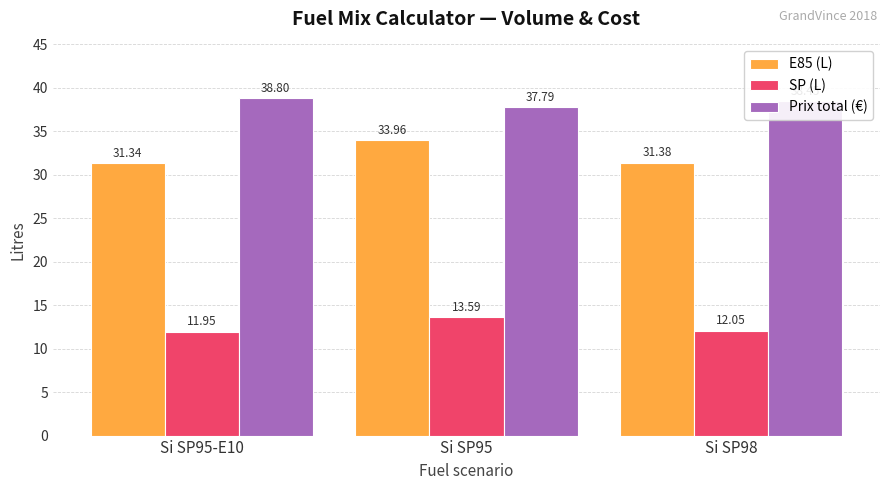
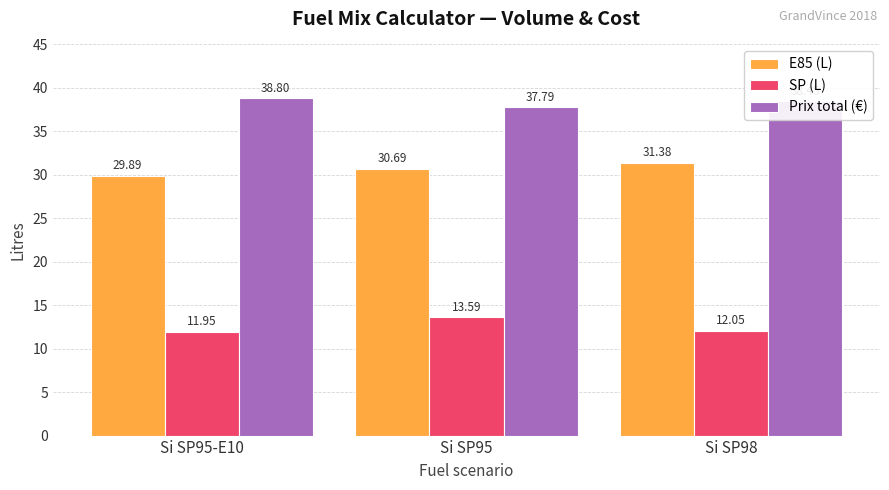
E85 (L), Si SP95-E10: 31.34 -> 29.89
E85 (L), Si SP95: 33.96 -> 30.69
